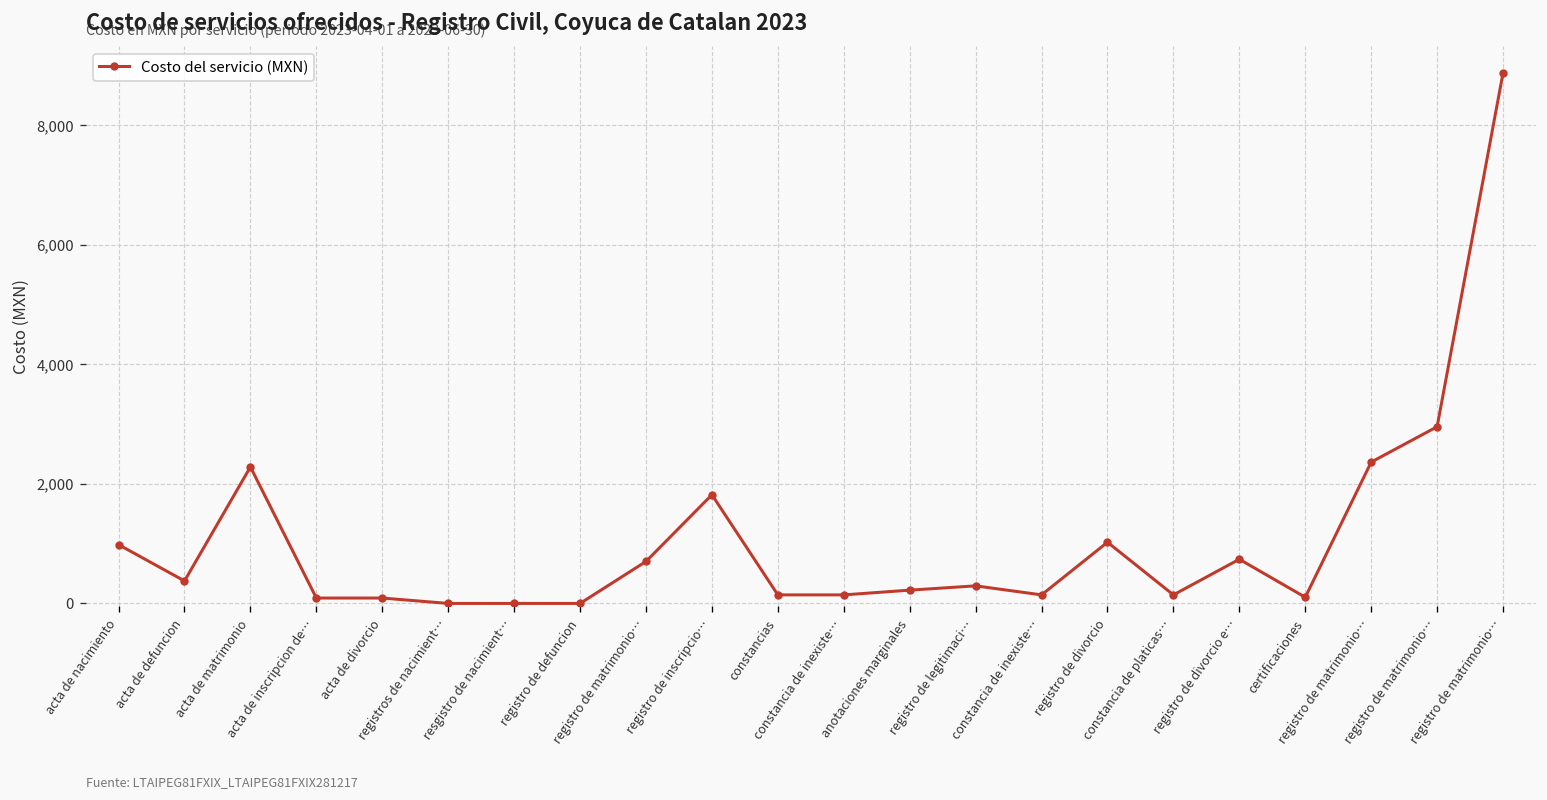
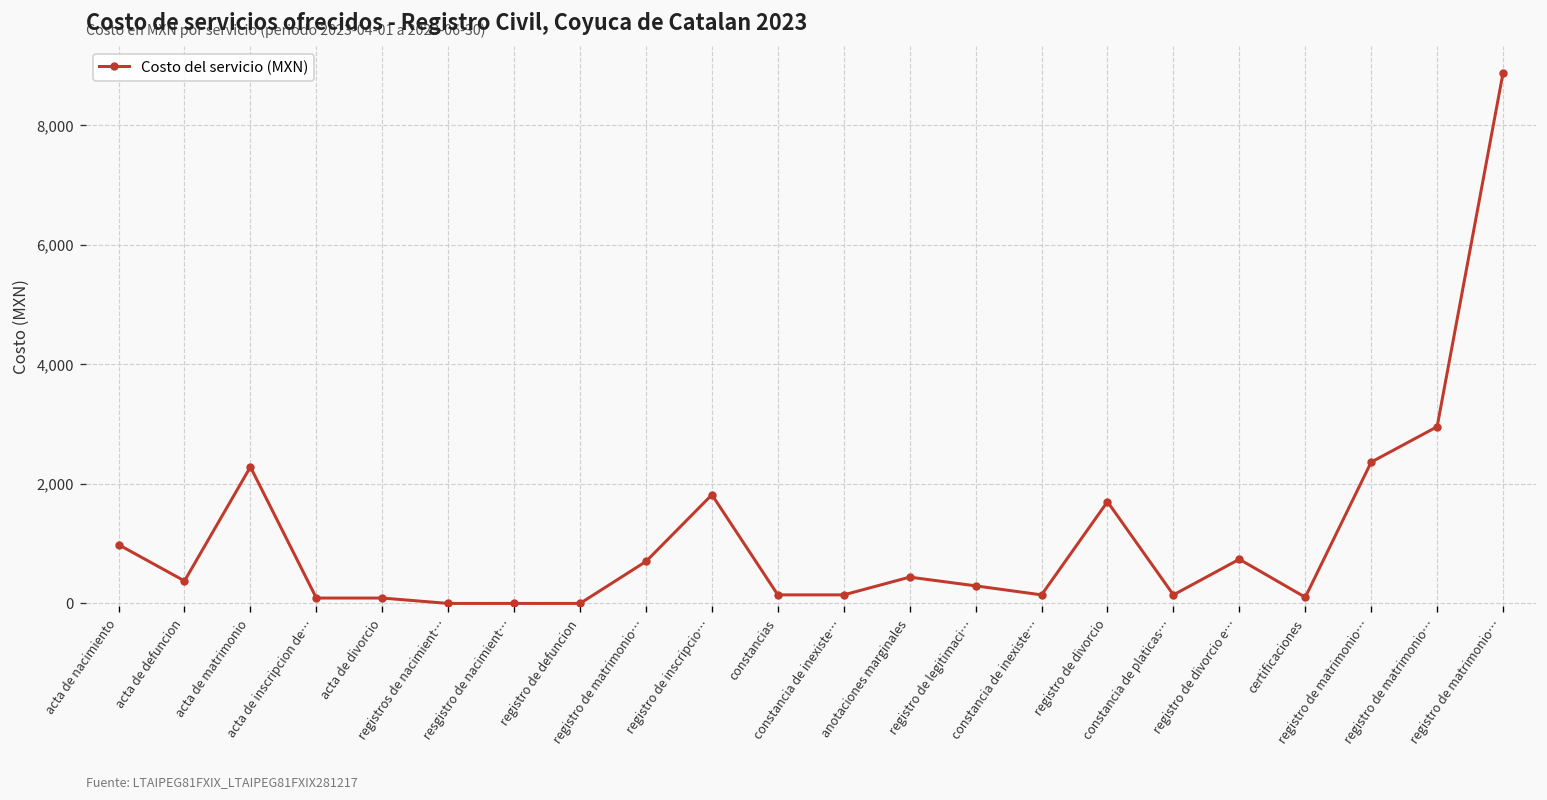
anotaciones marginales: 200 -> 400
registro de divorcio: 1,000 -> 1,700
